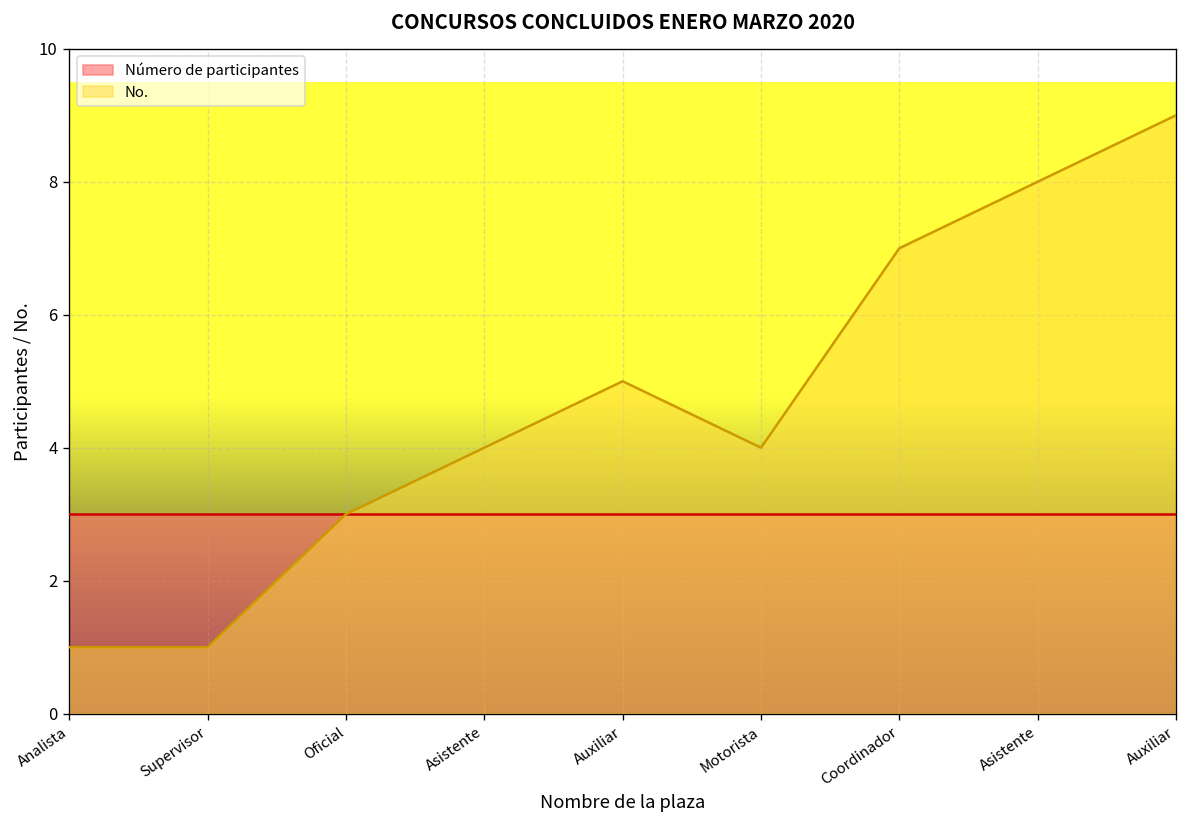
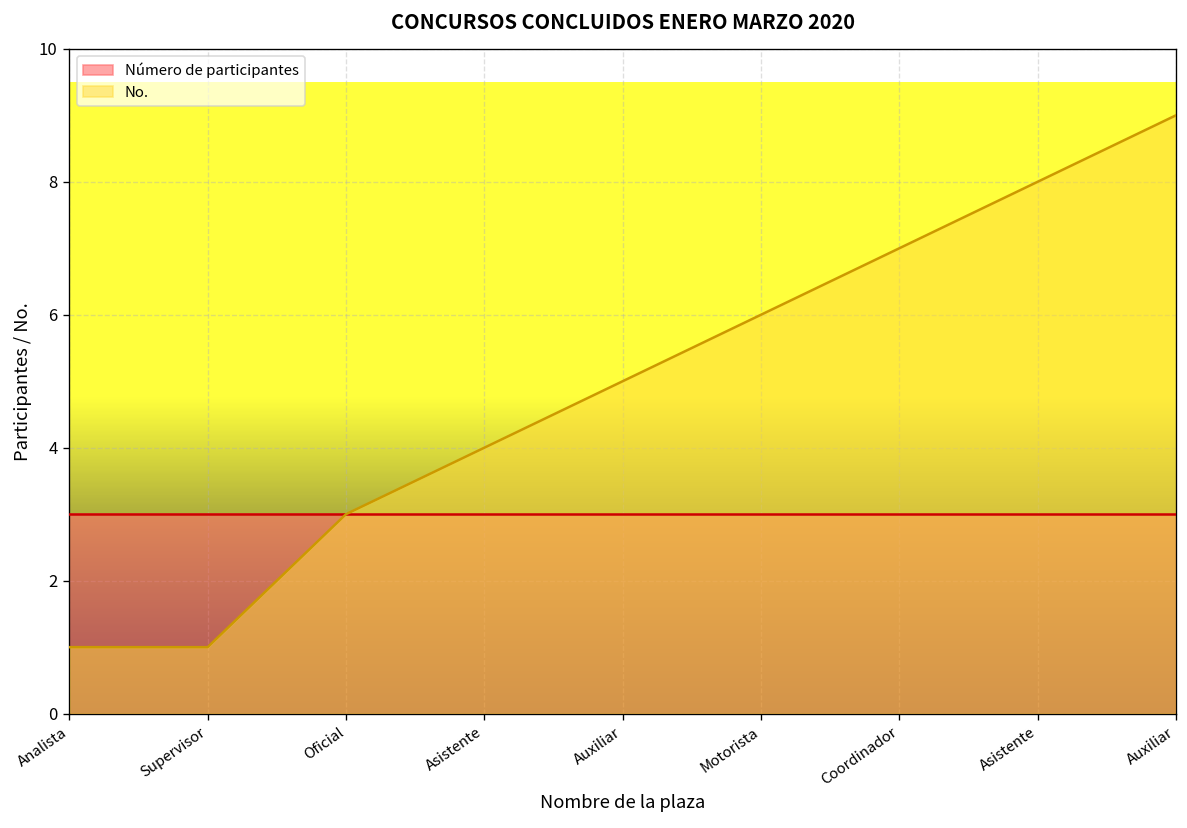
No., Motorista: 4 -> 6
